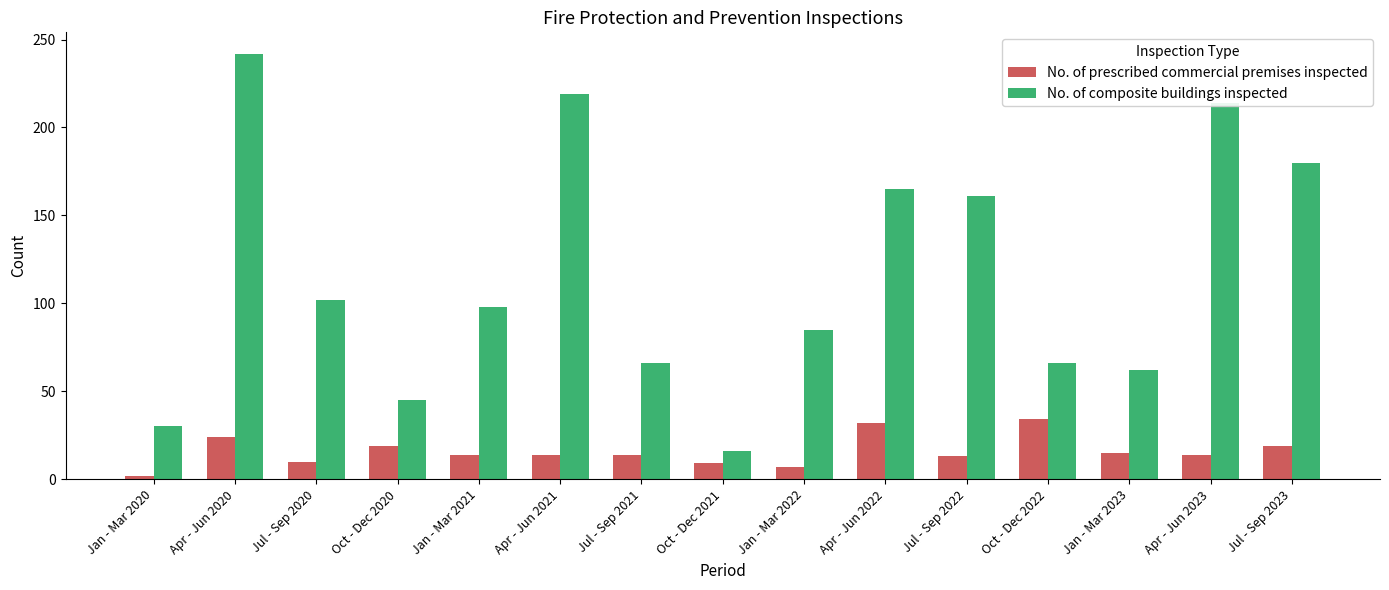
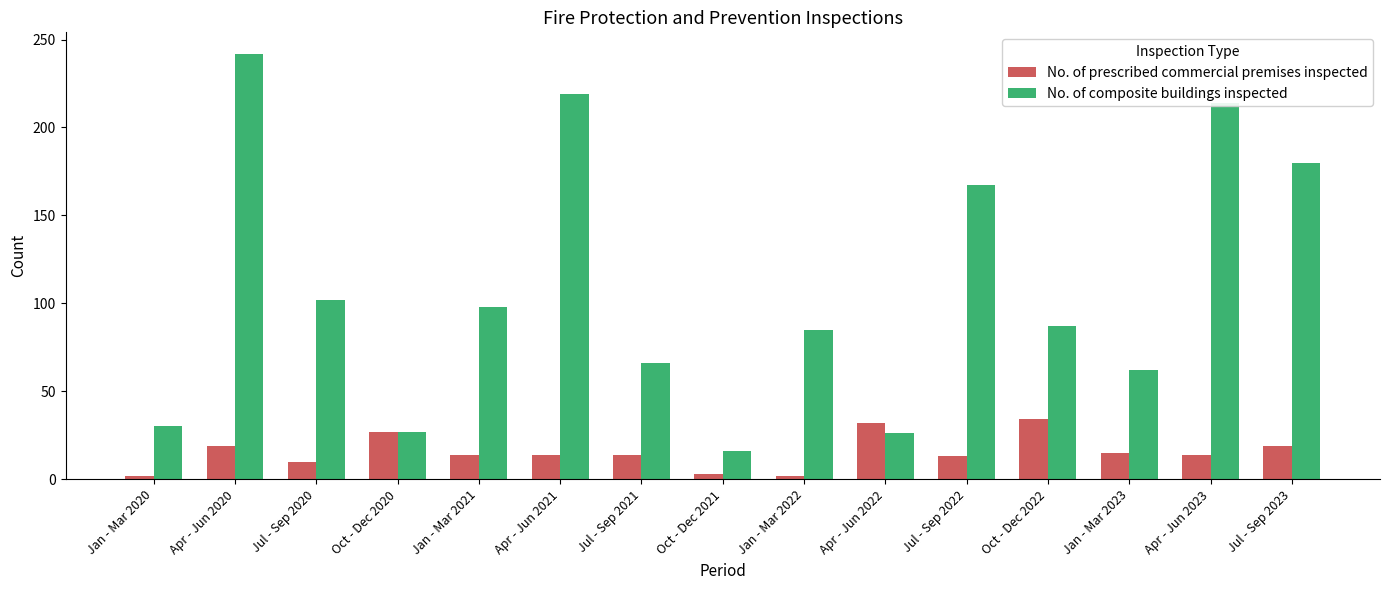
No. of prescribed commercial premises inspected, Apr - Jun 2020: 24 -> 19
No. of prescribed commercial premises inspected, Oct - Dec 2020: 19 -> 27
No. of composite buildings inspected, Oct - Dec 2020: 45 -> 27
No. of prescribed commercial premises inspected, Oct - Dec 2021: 9 -> 3
No. of prescribed commercial premises inspected, Jan - Mar 2022: 7 -> 2
No. of composite buildings inspected, Apr - Jun 2022: 165 -> 26
No. of composite buildings inspected, Jul - Sep 2022: 161 -> 167
No. of composite buildings inspected, Oct - Dec 2022: 66 -> 87
